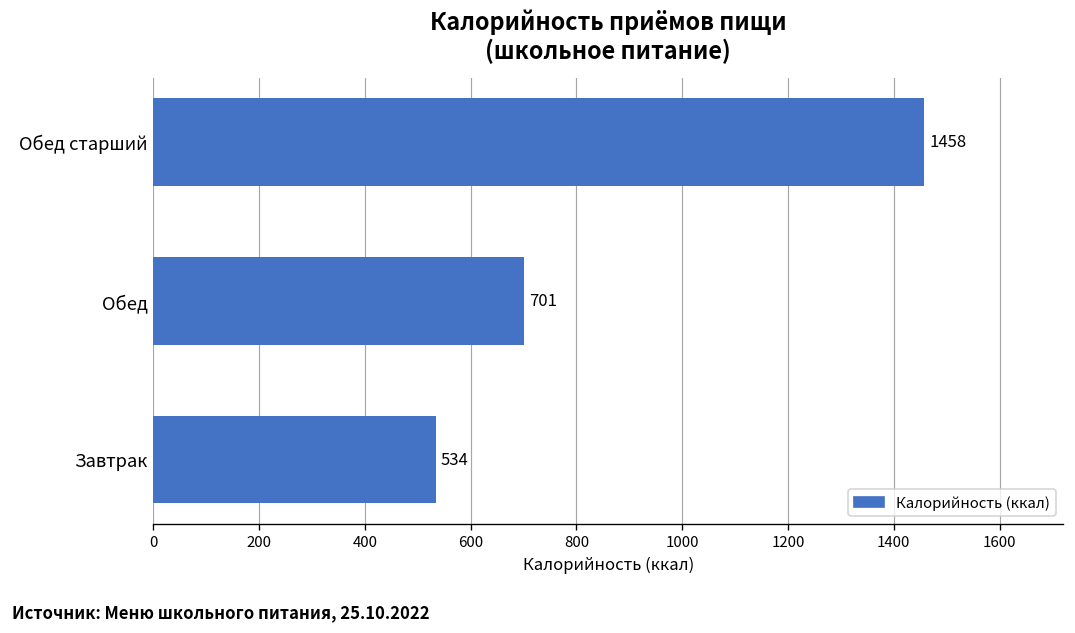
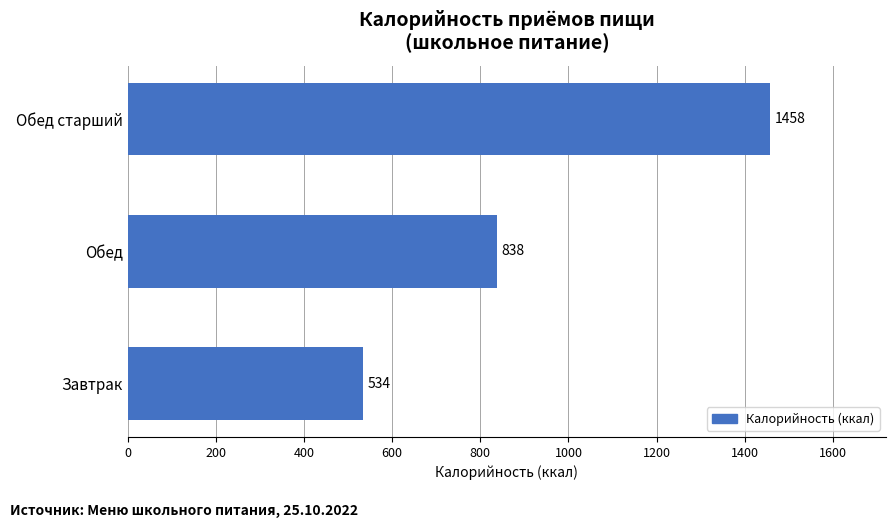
Обед: 701 -> 838
